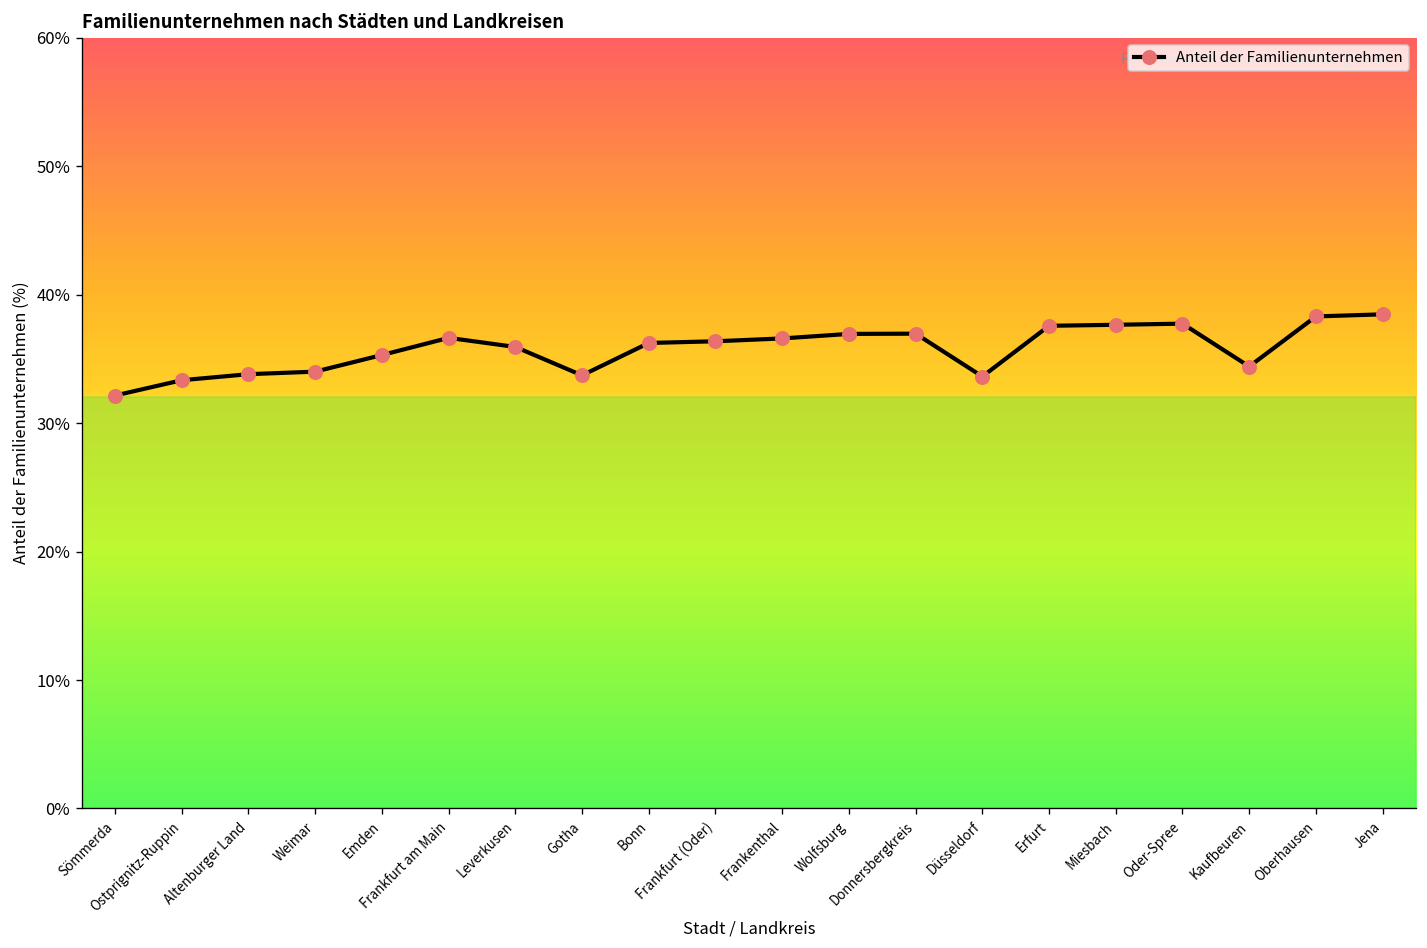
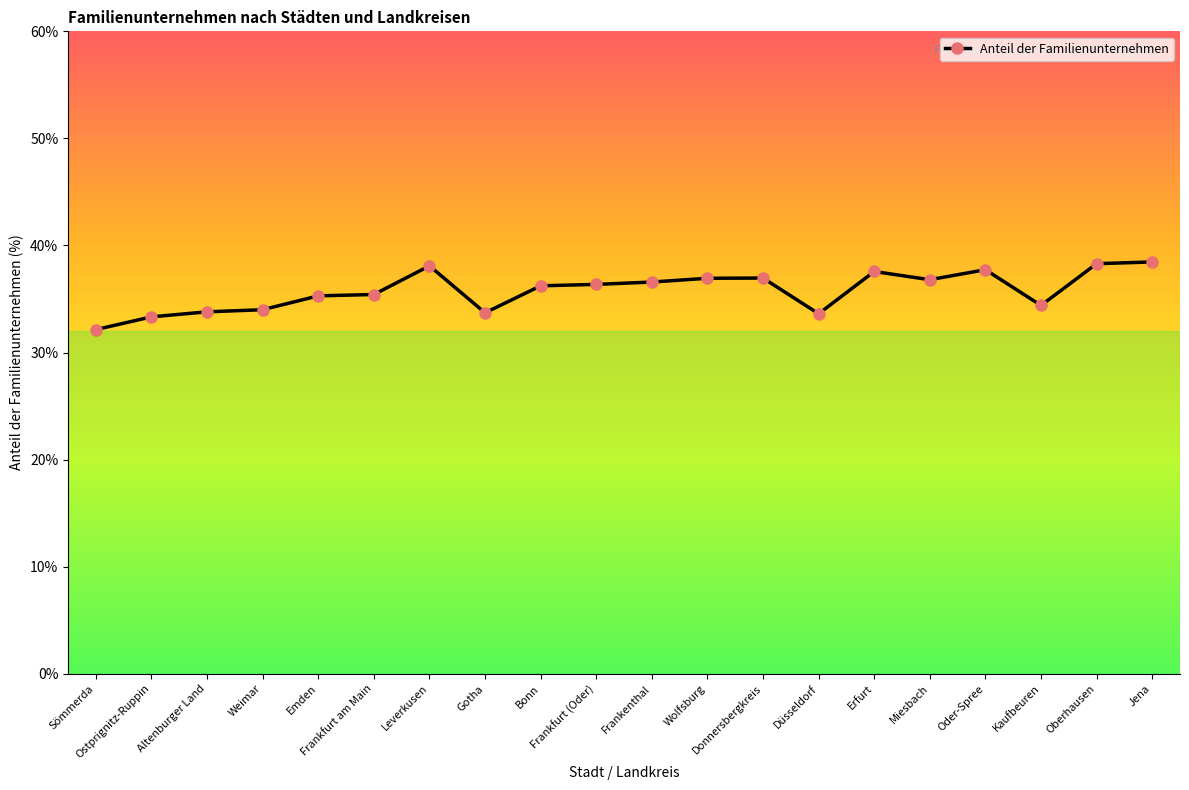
Frankfurt am Main: 36.6% -> 35.4%
Leverkusen: 35.9% -> 38.1%
Miesbach: 37.6% -> 36.8%
